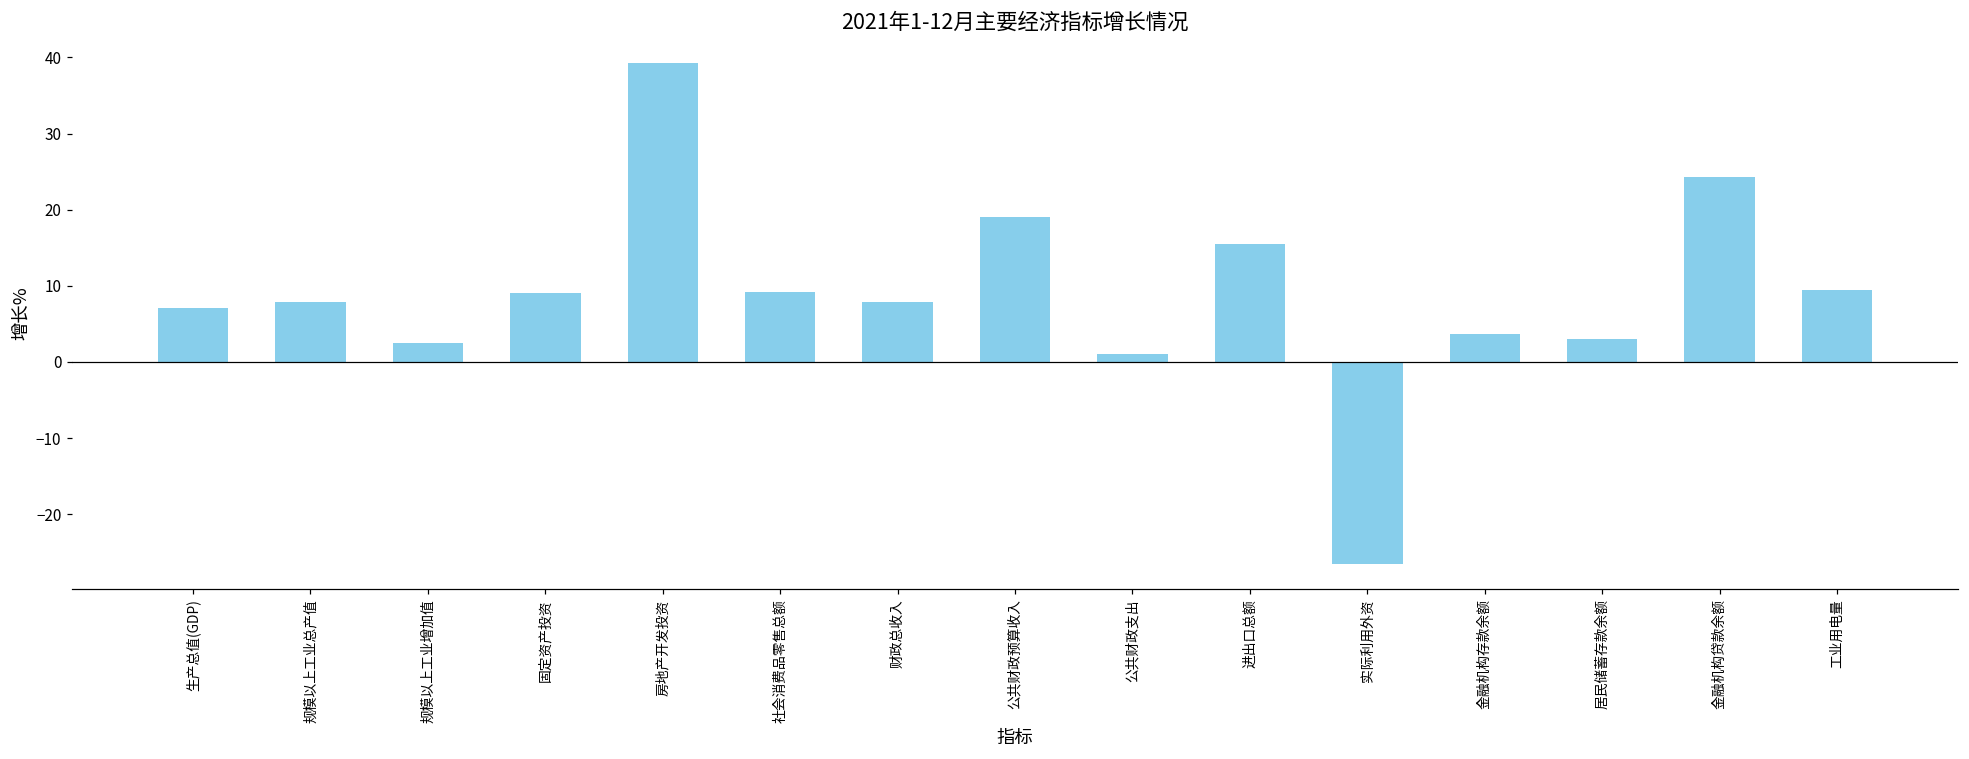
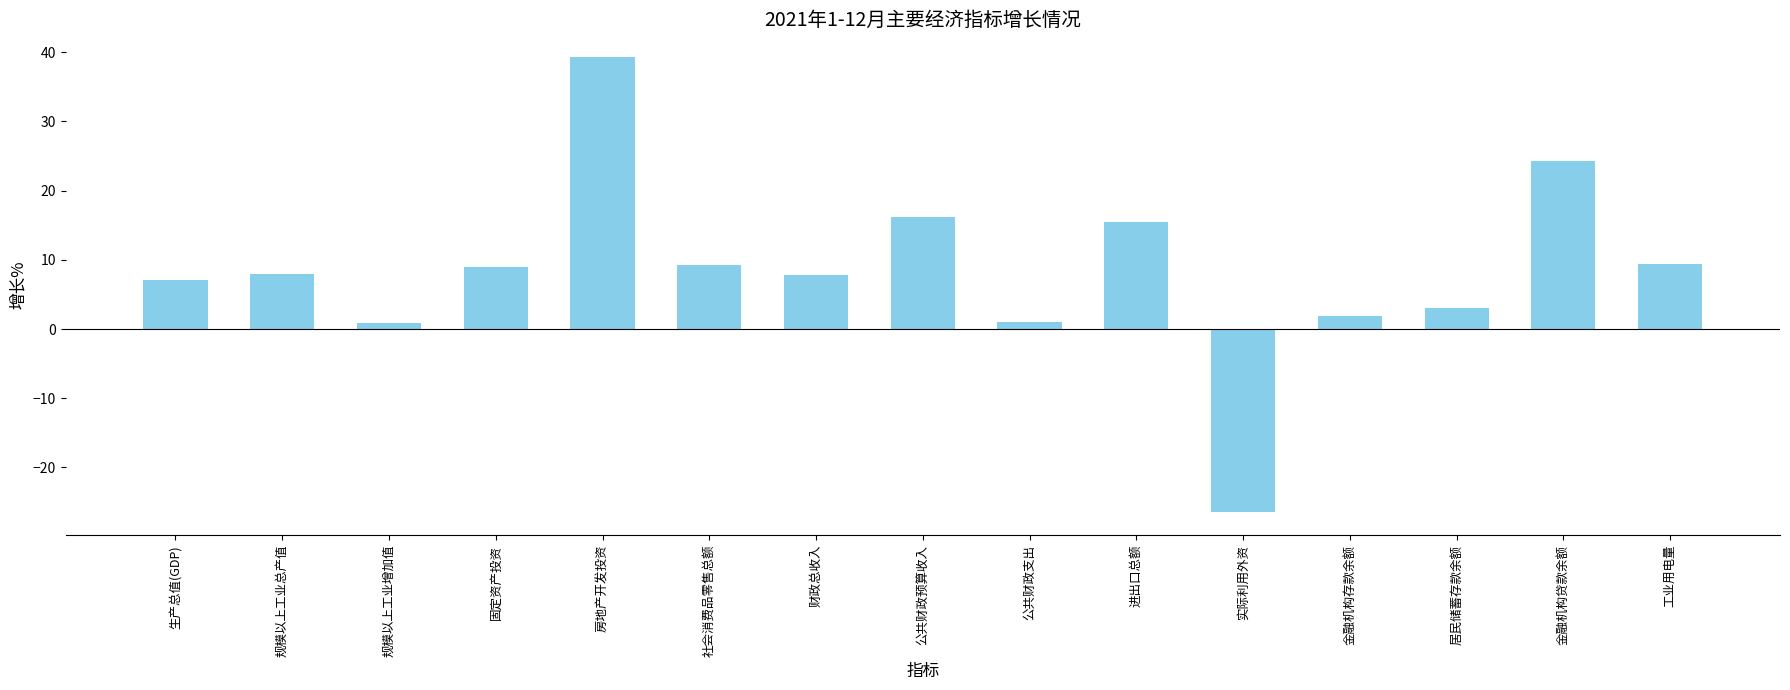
规模以上工业增加值: 3 -> 1
公共财政预算收入: 19 -> 16
金融机构存款余额: 4 -> 2
